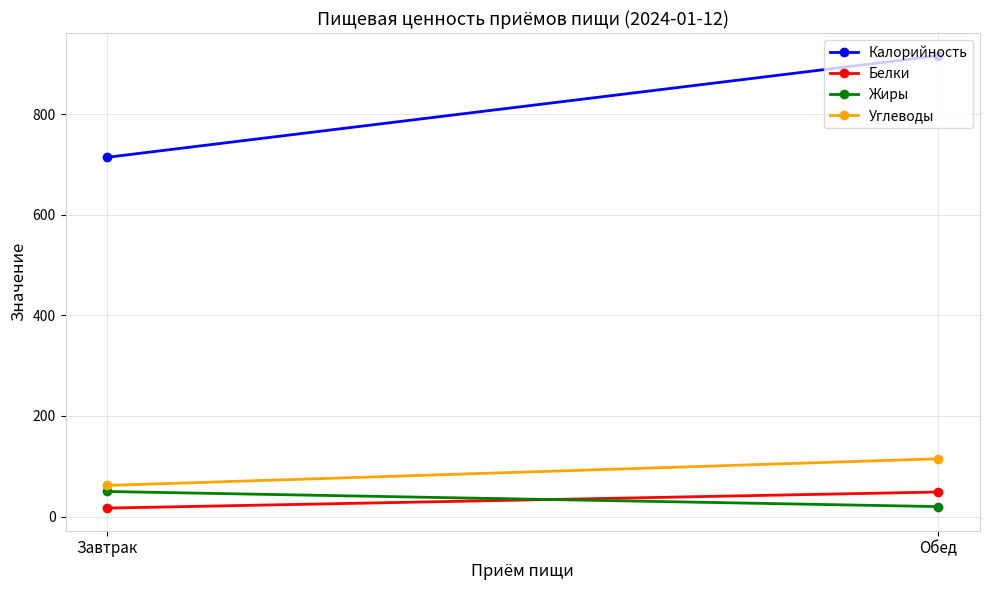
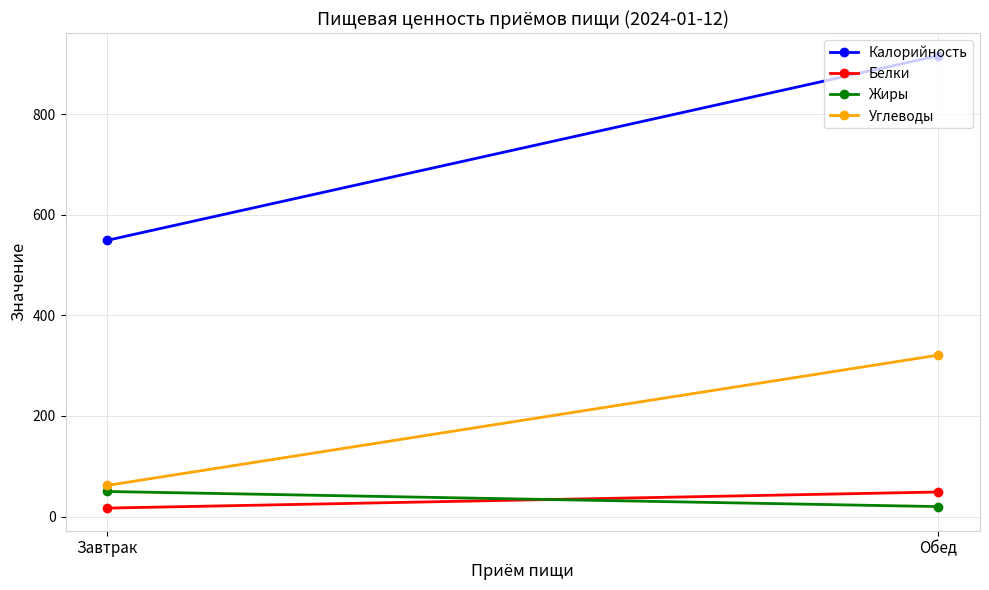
Калорийность, Завтрак: 710 -> 550
Углеводы, Обед: 120 -> 320
